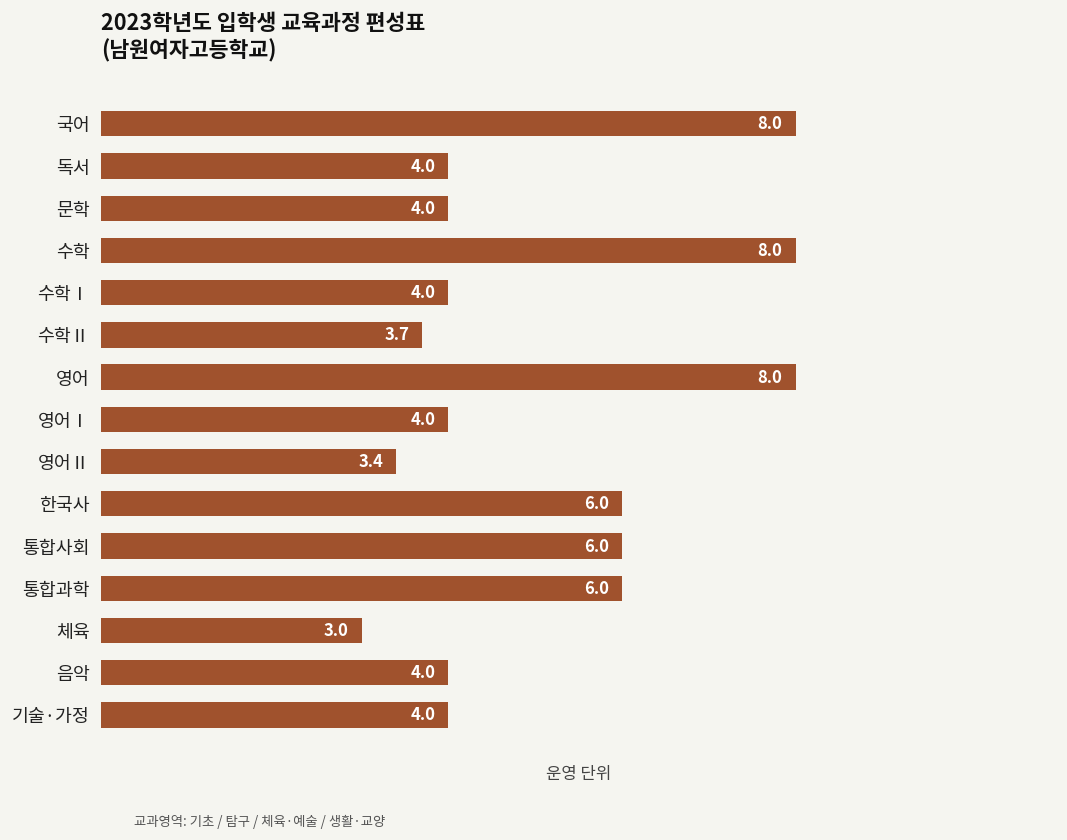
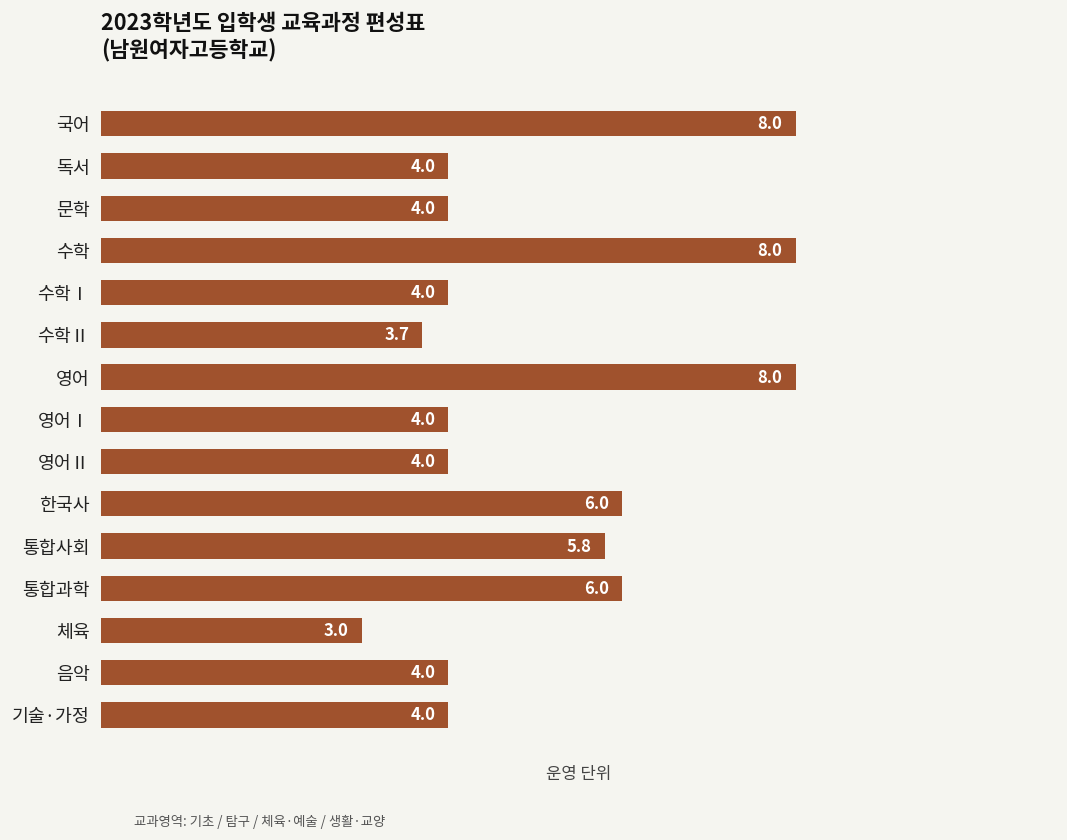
영어Ⅱ: 3.4 -> 4.0
통합사회: 6.0 -> 5.8
